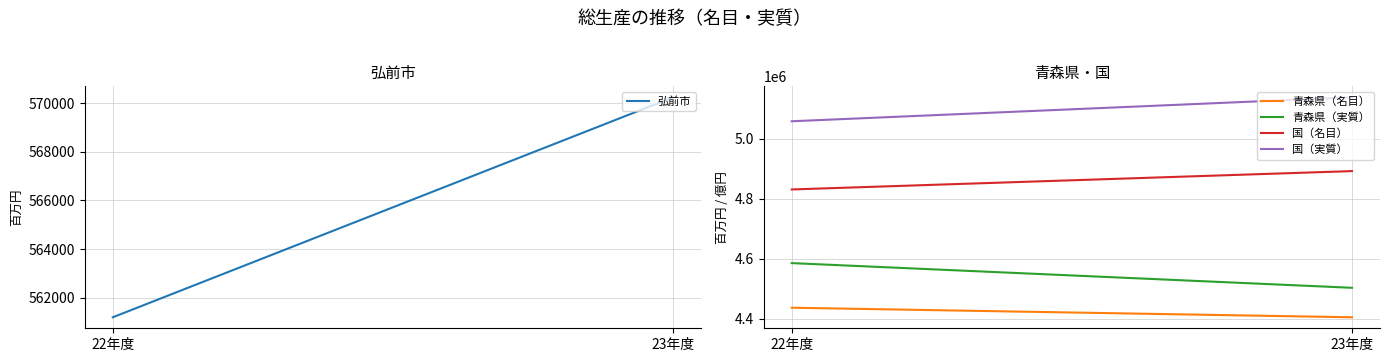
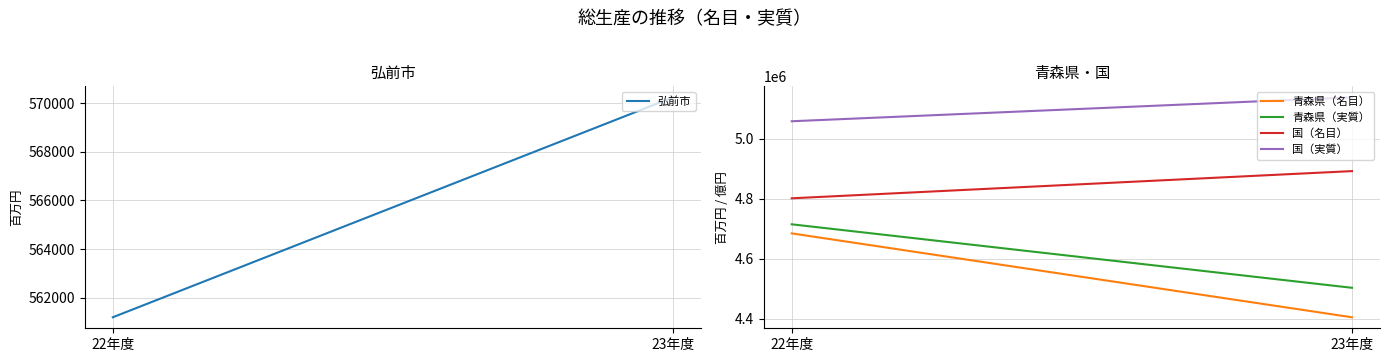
青森県・国, 青森県（名目）, 22年度: 4440000 -> 4680000
青森県・国, 青森県（実質）, 22年度: 4590000 -> 4710000
青森県・国, 国（名目）, 22年度: 4830000 -> 4800000
